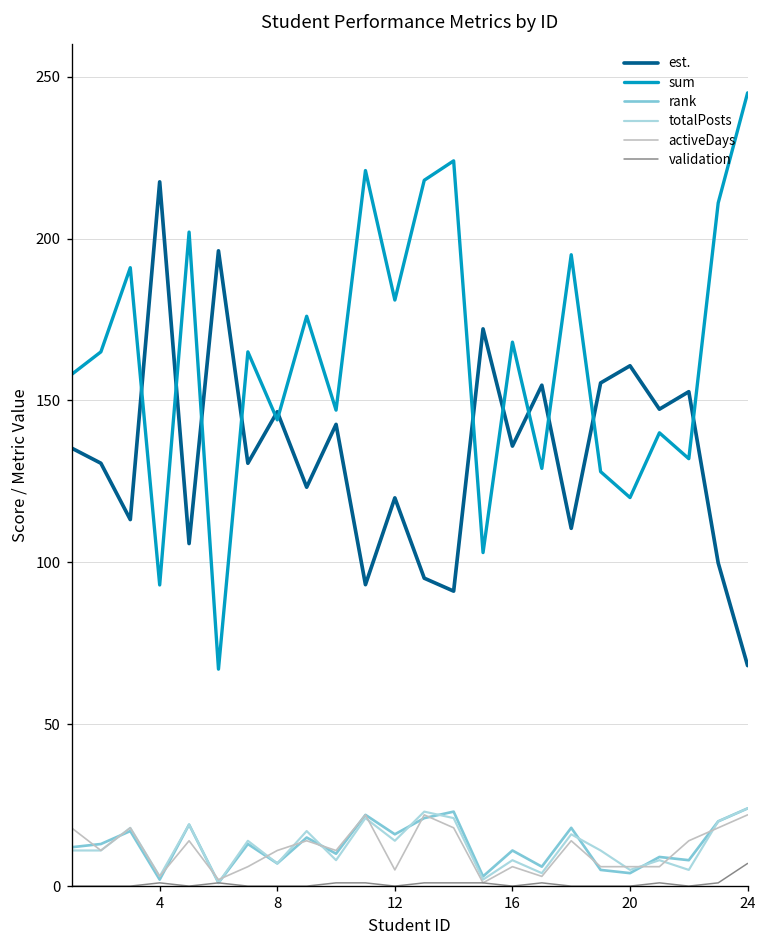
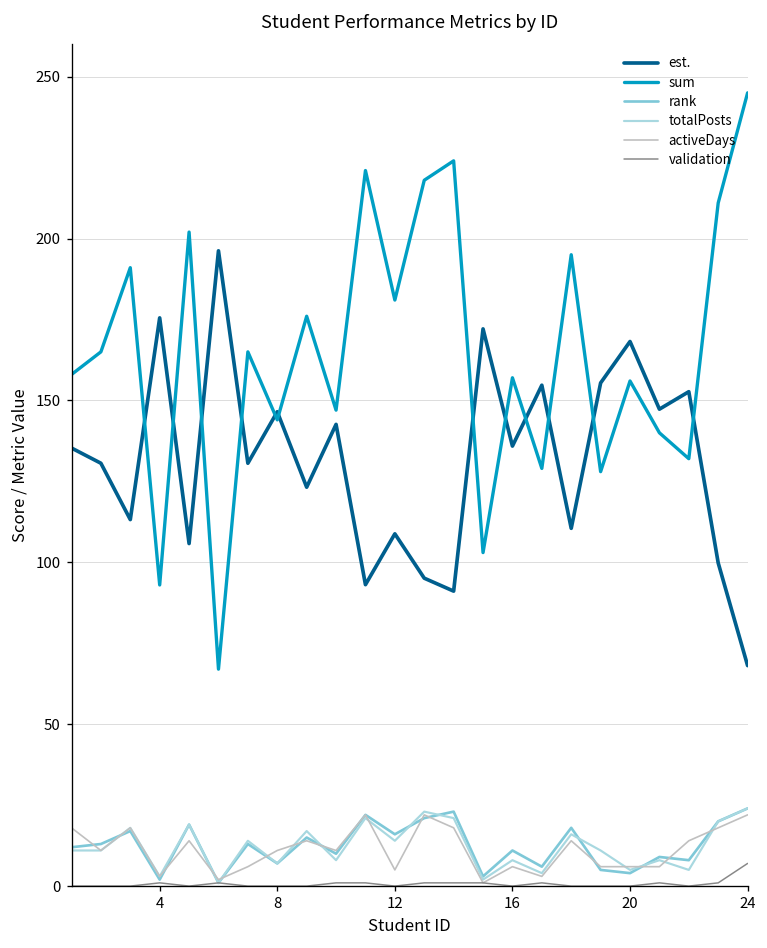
est., 4: 218 -> 176
est., 12: 120 -> 109
sum, 16: 168 -> 157
est., 20: 161 -> 168
sum, 20: 120 -> 156
